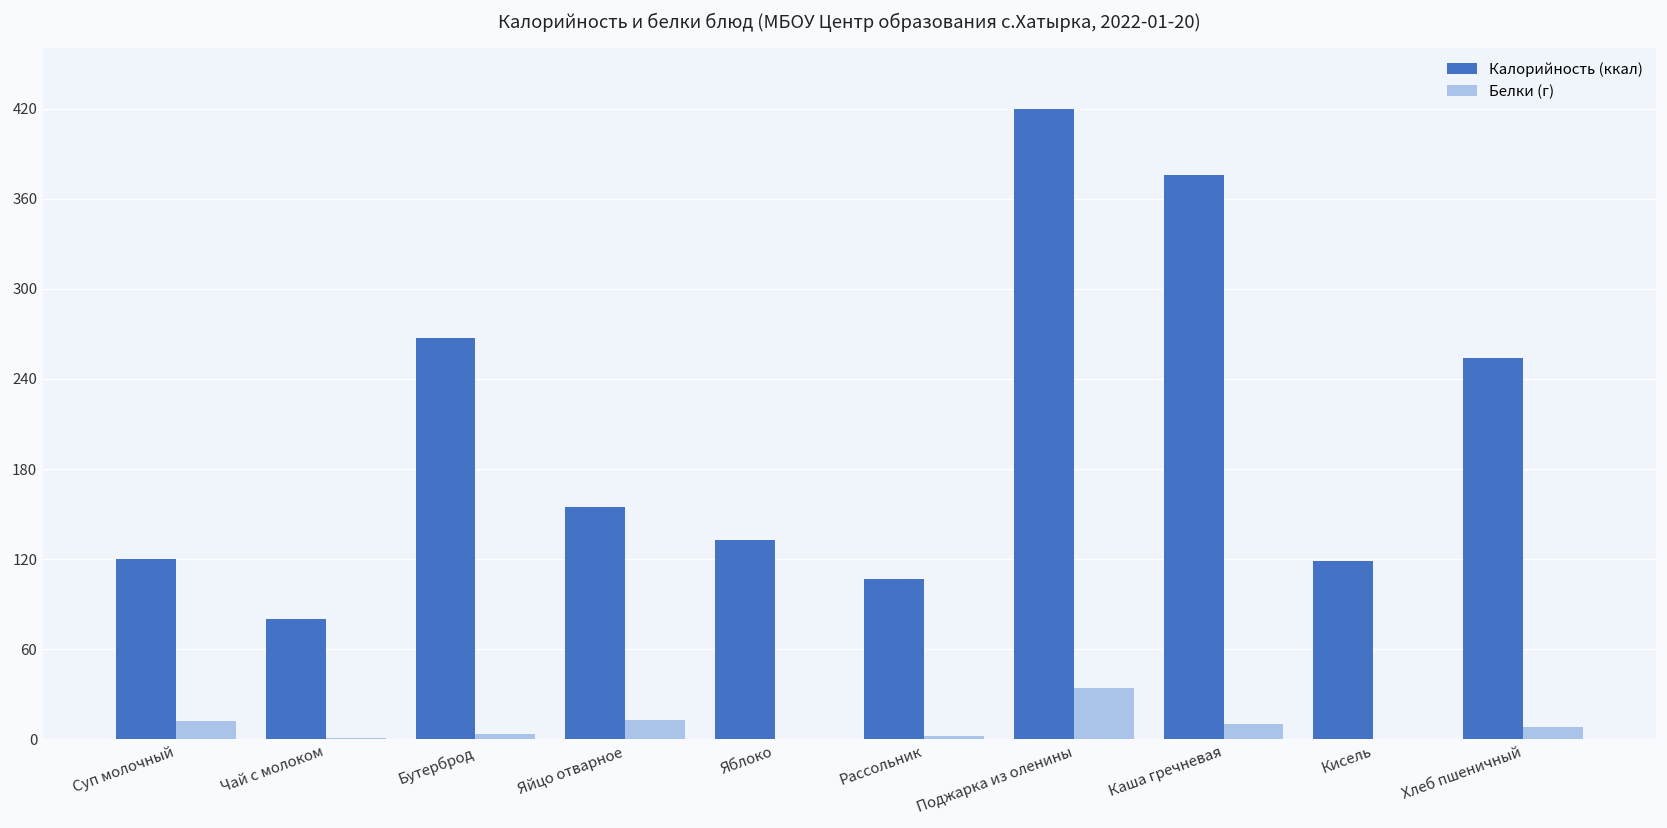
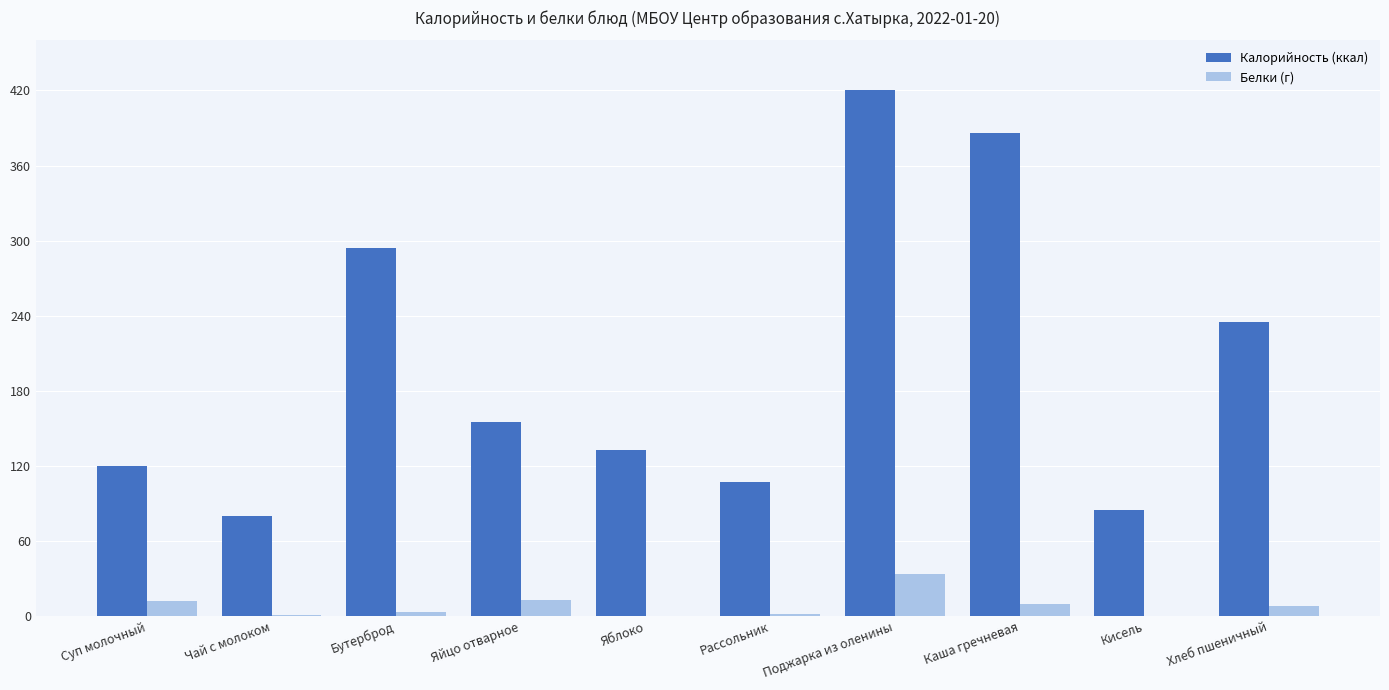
Калорийность (ккал), Бутерброд: 267 -> 294
Калорийность (ккал), Каша гречневая: 376 -> 386
Калорийность (ккал), Кисель: 119 -> 85
Калорийность (ккал), Хлеб пшеничный: 254 -> 235
